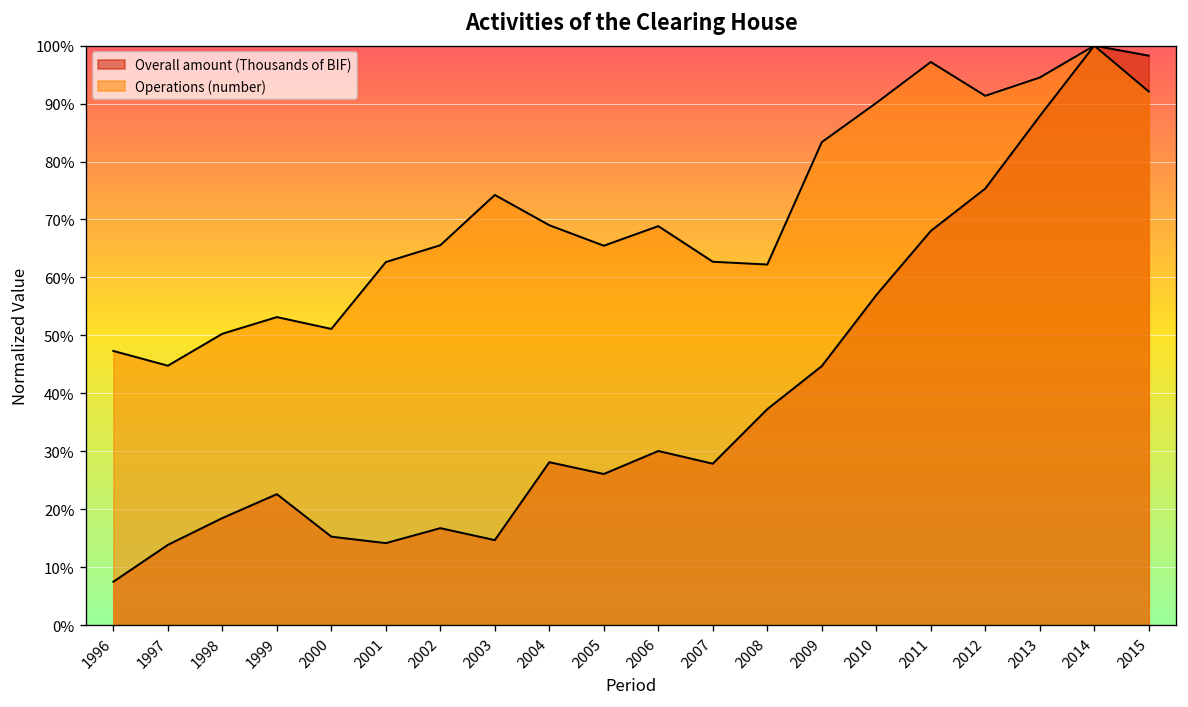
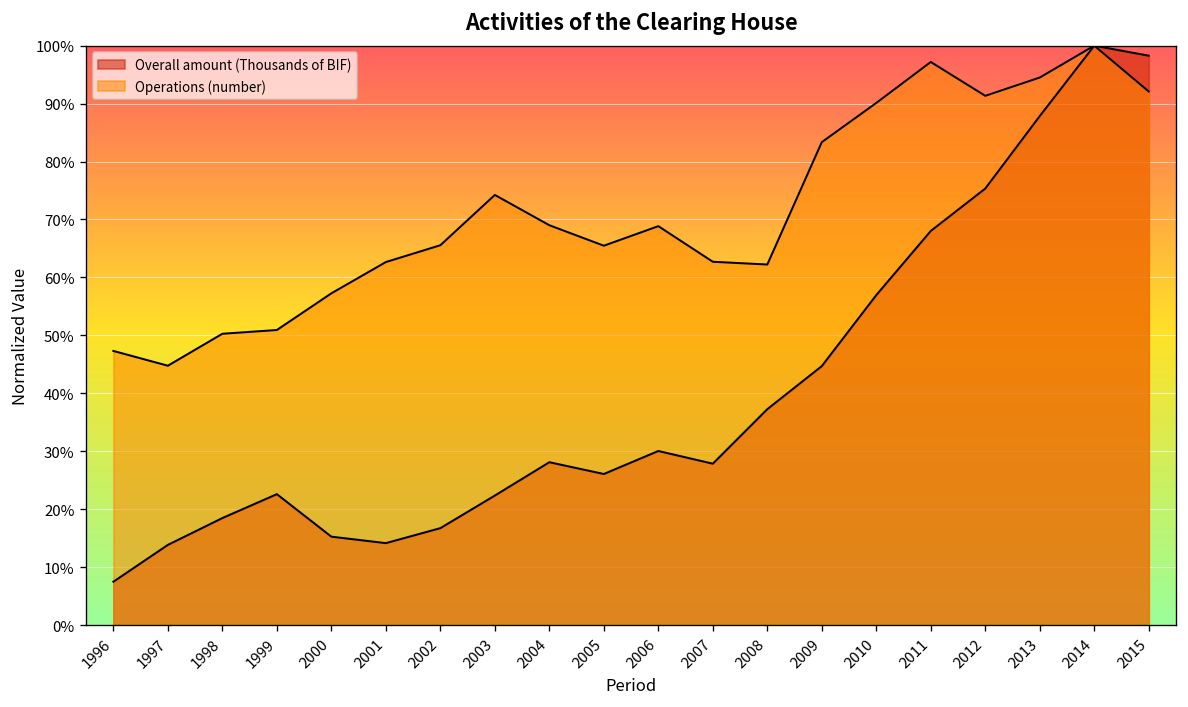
Operations (number), 1999: 53% -> 51%
Operations (number), 2000: 51% -> 57%
Overall amount (Thousands of BIF), 2003: 15% -> 22%
